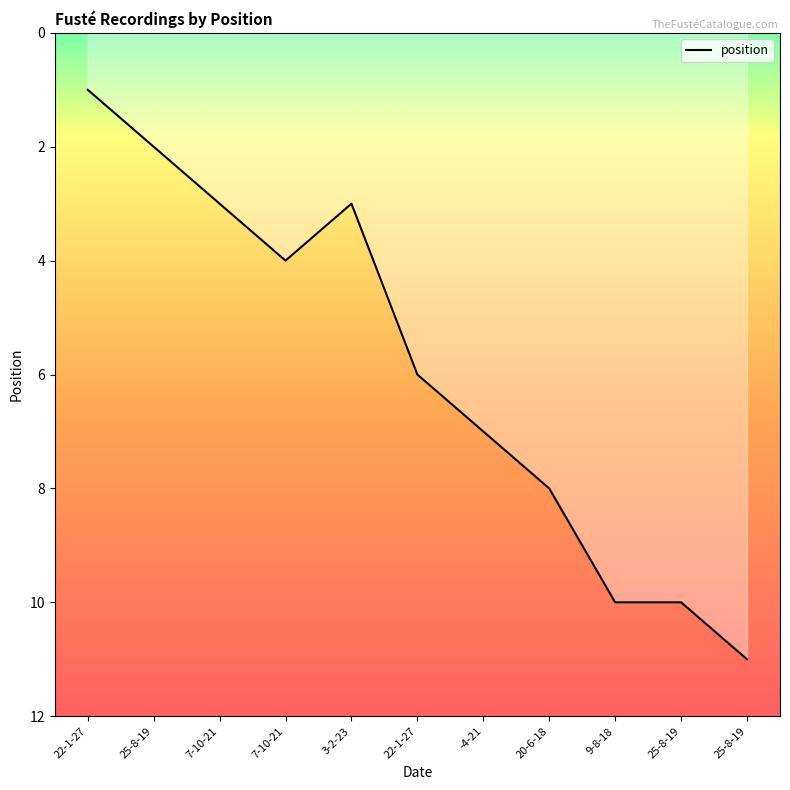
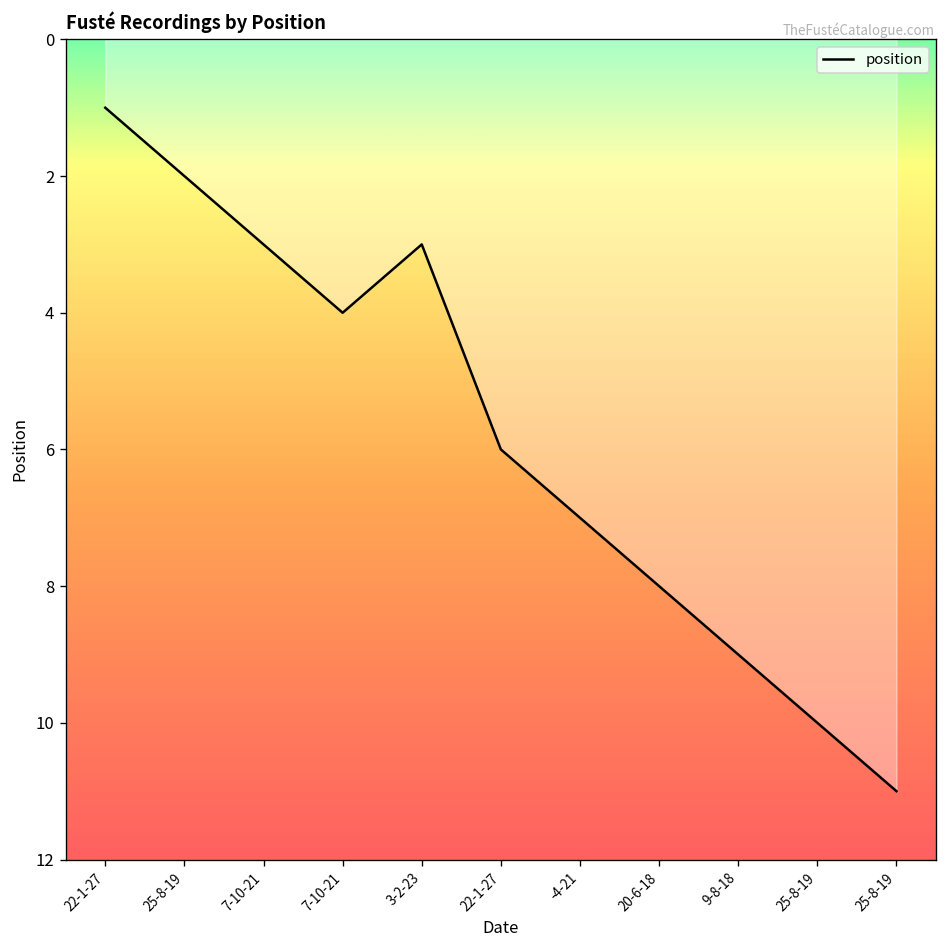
9-8-18: 10 -> 9
